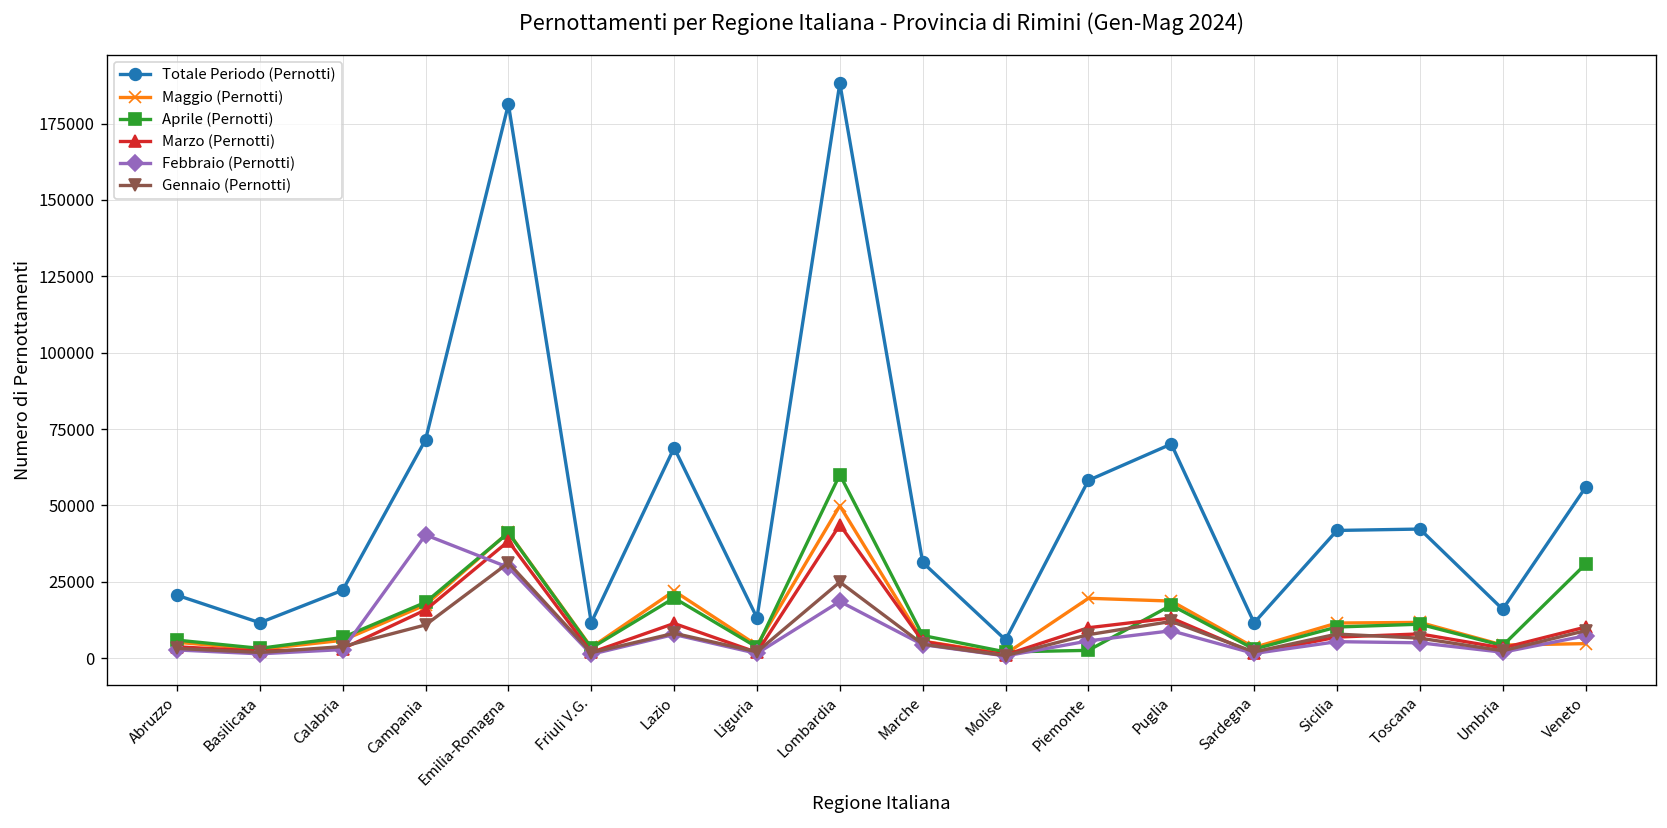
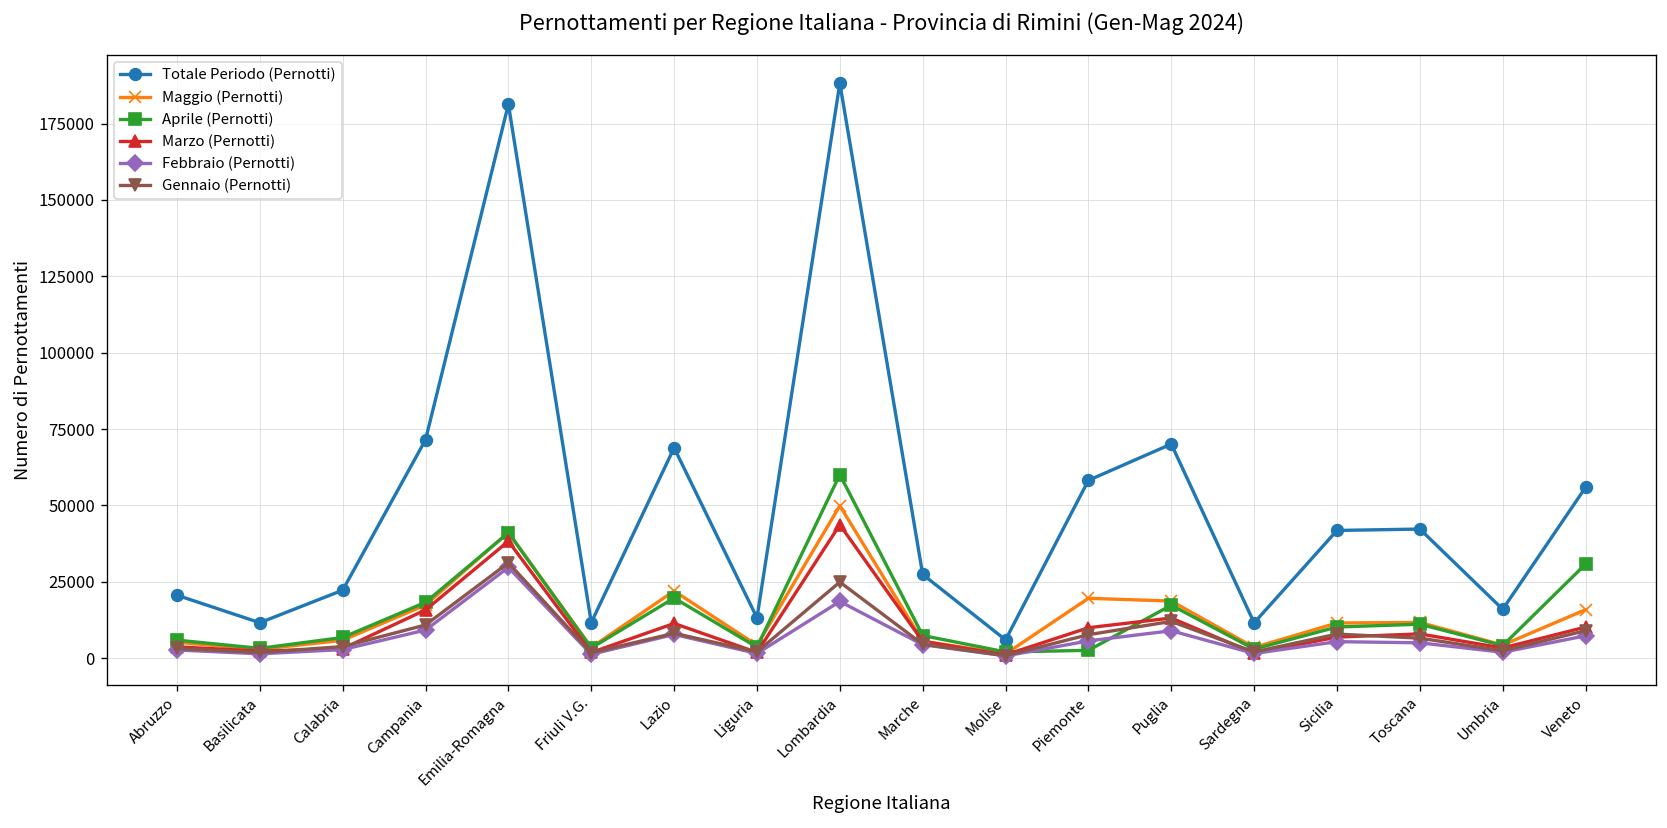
Febbraio (Pernotti), Campania: 40000 -> 9000
Totale Periodo (Pernotti), Marche: 31000 -> 27000
Maggio (Pernotti), Veneto: 5000 -> 16000
